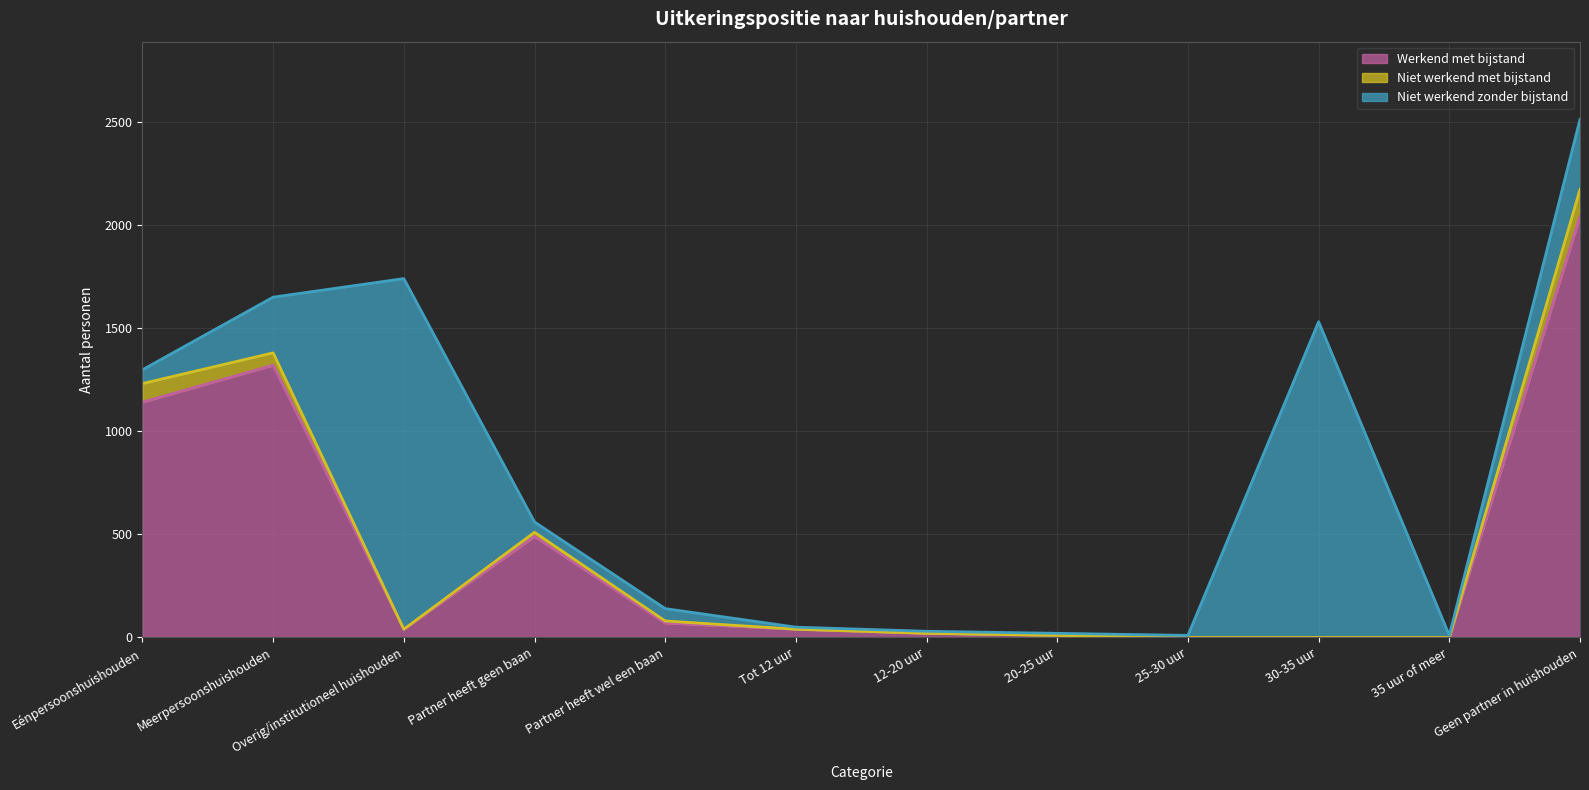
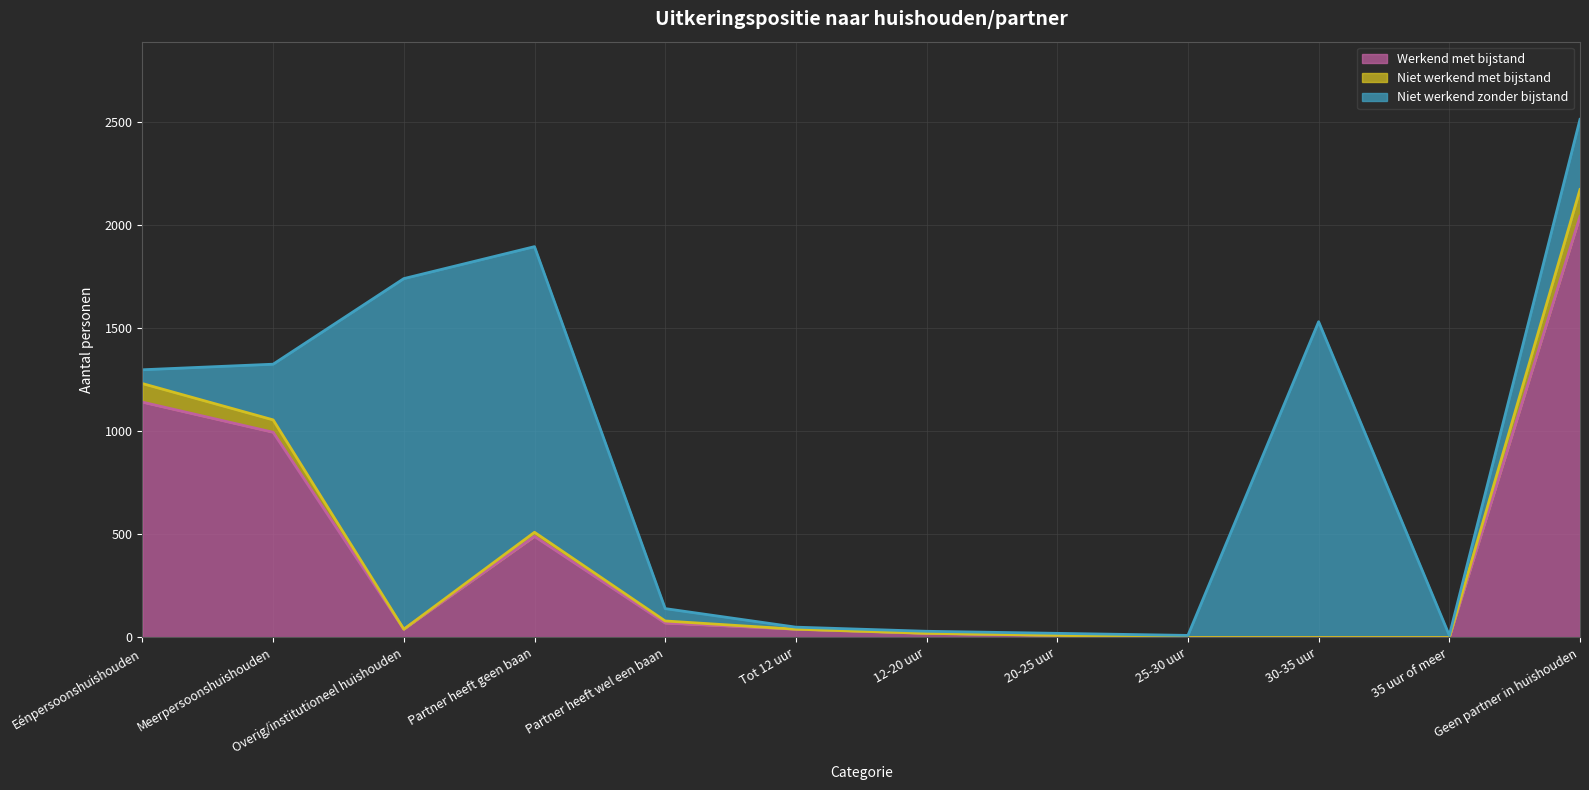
Werkend met bijstand, Meerpersoonshuishouden: 1320 -> 1000
Niet werkend zonder bijstand, Partner heeft geen baan: 50 -> 1390
